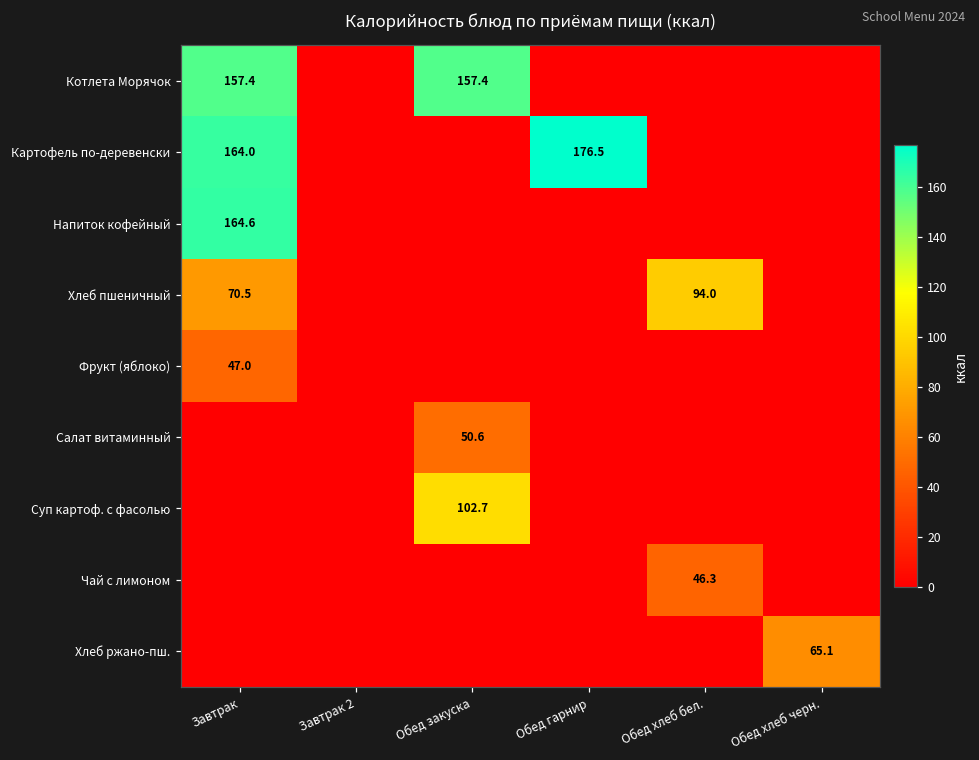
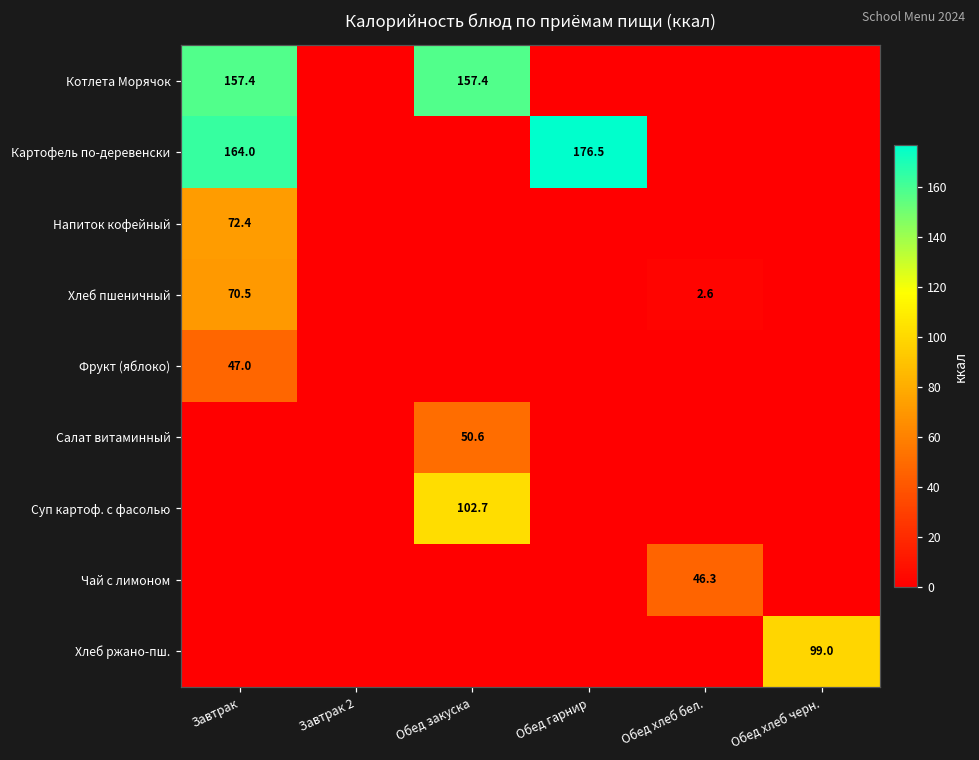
Напиток кофейный, Завтрак: 164.6 -> 72.4
Хлеб пшеничный, Обед хлеб бел.: 94.0 -> 2.6
Хлеб ржано-пш., Обед хлеб черн.: 65.1 -> 99.0
